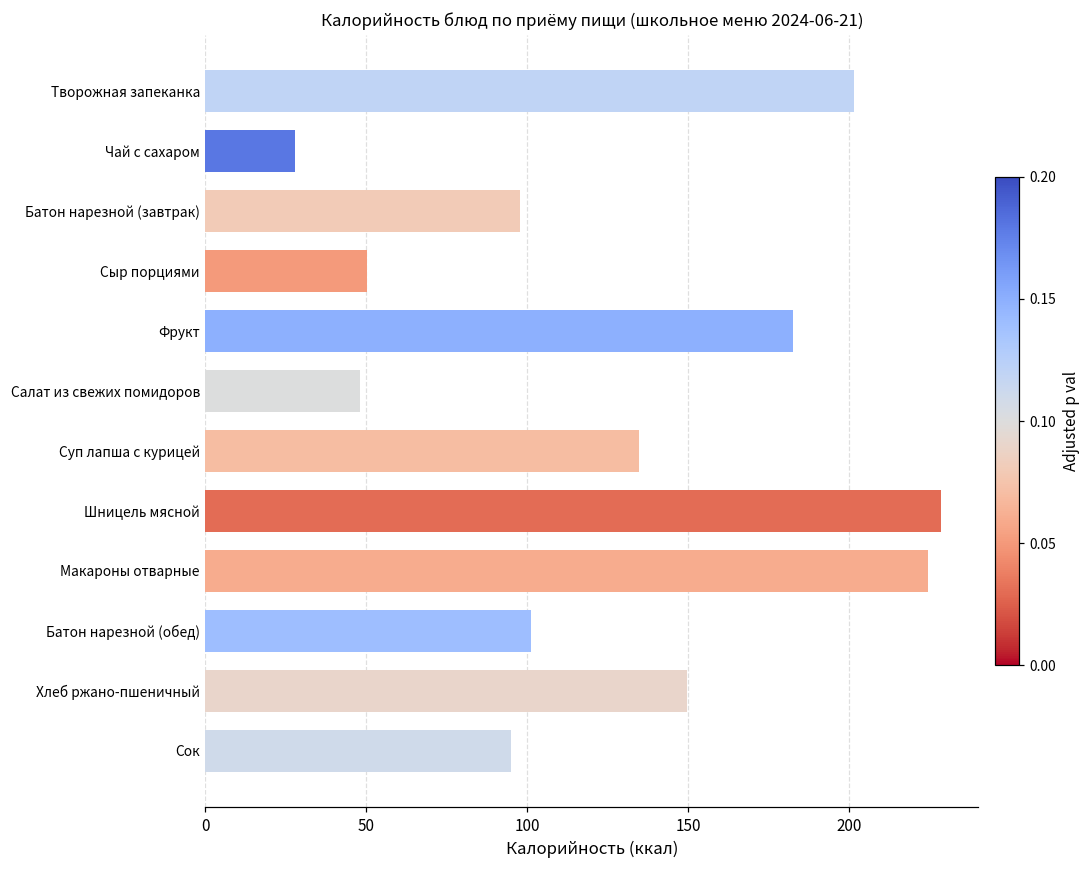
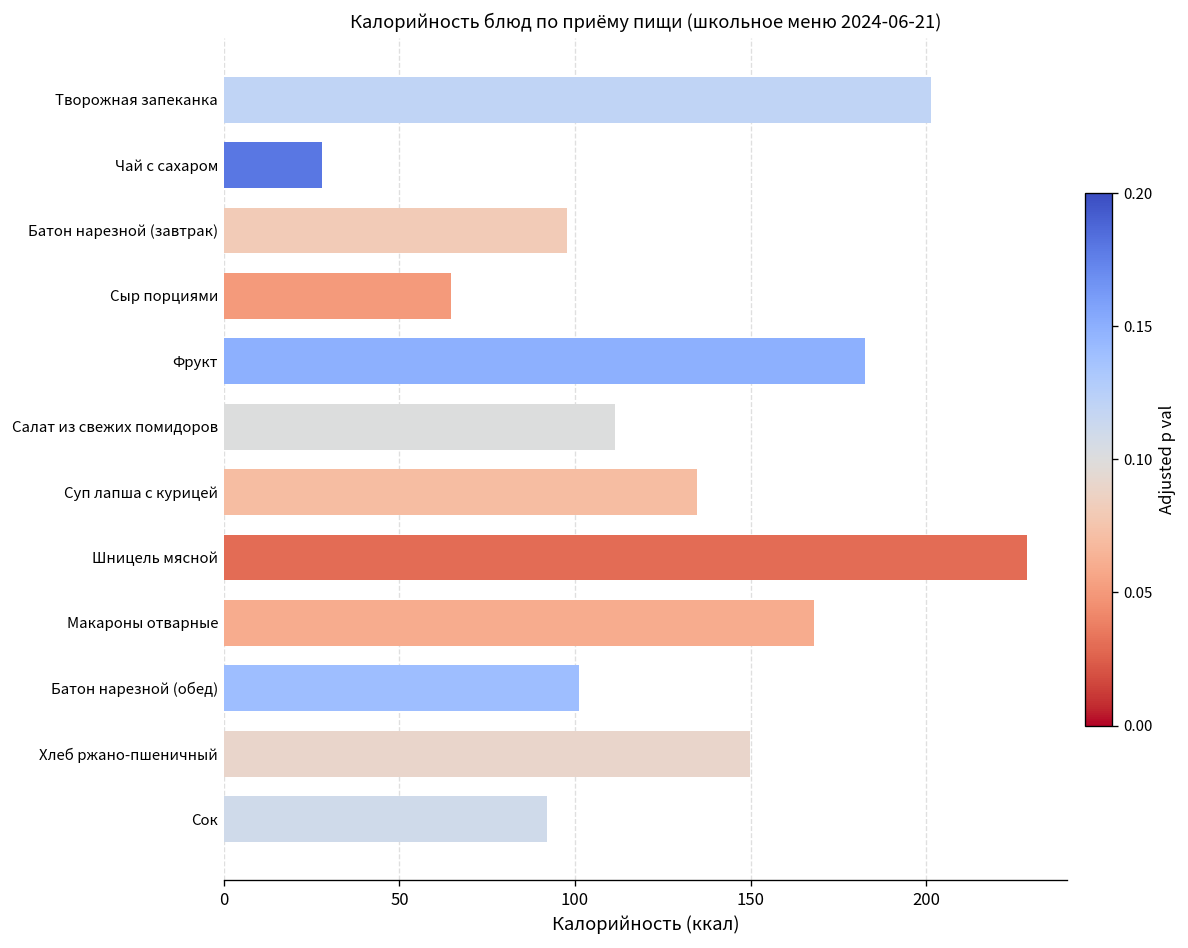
Сыр порциями: 50 -> 65
Салат из свежих помидоров: 48 -> 111
Макароны отварные: 225 -> 168
Сок: 95 -> 92
